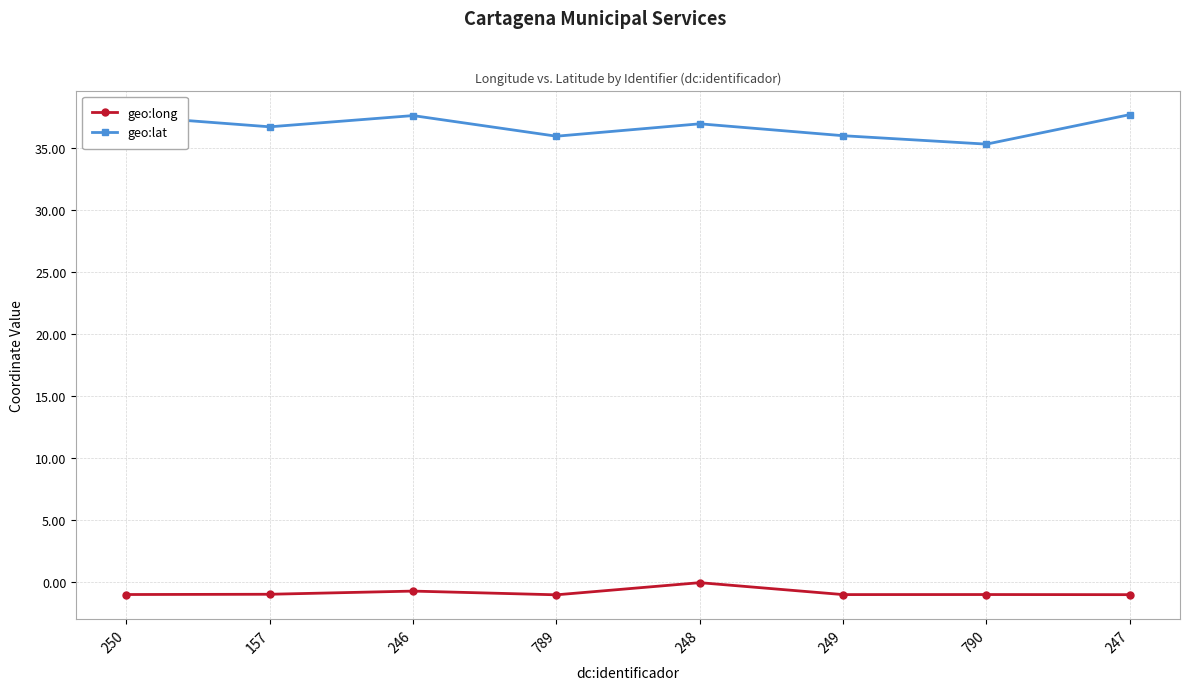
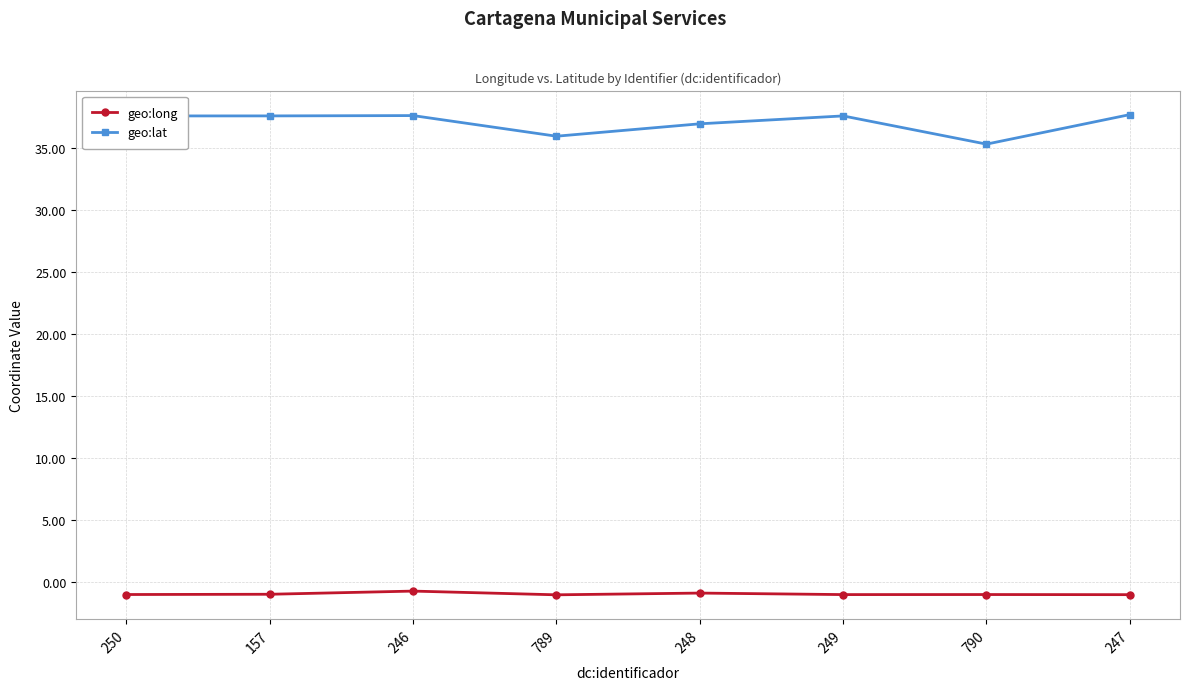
geo:lat, 157: 36.7 -> 37.6
geo:long, 248: 0.0 -> -0.9
geo:lat, 249: 36.0 -> 37.6
